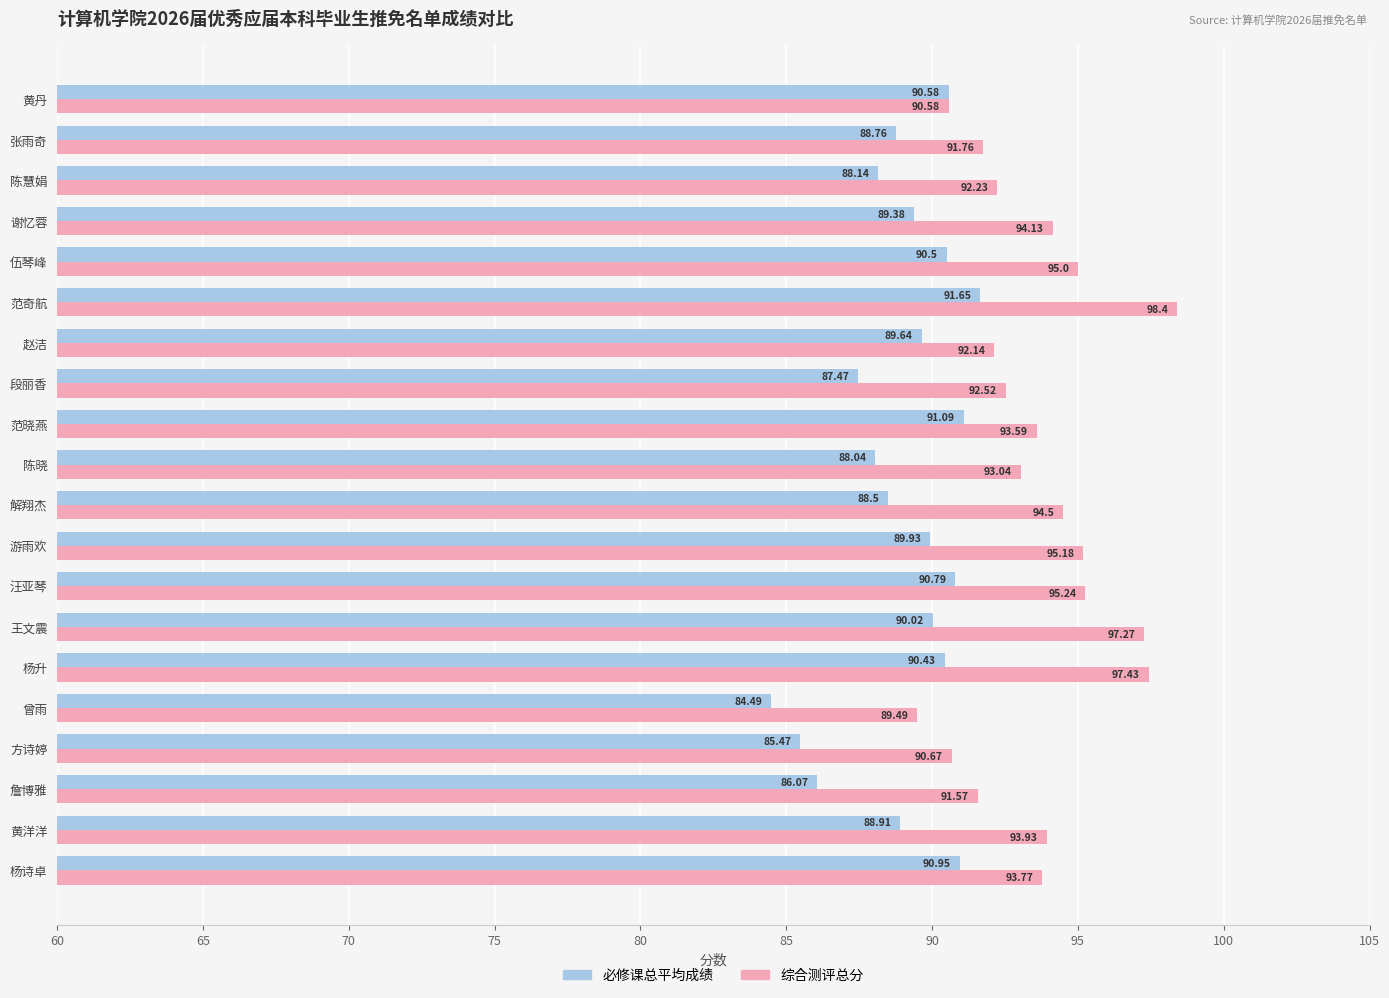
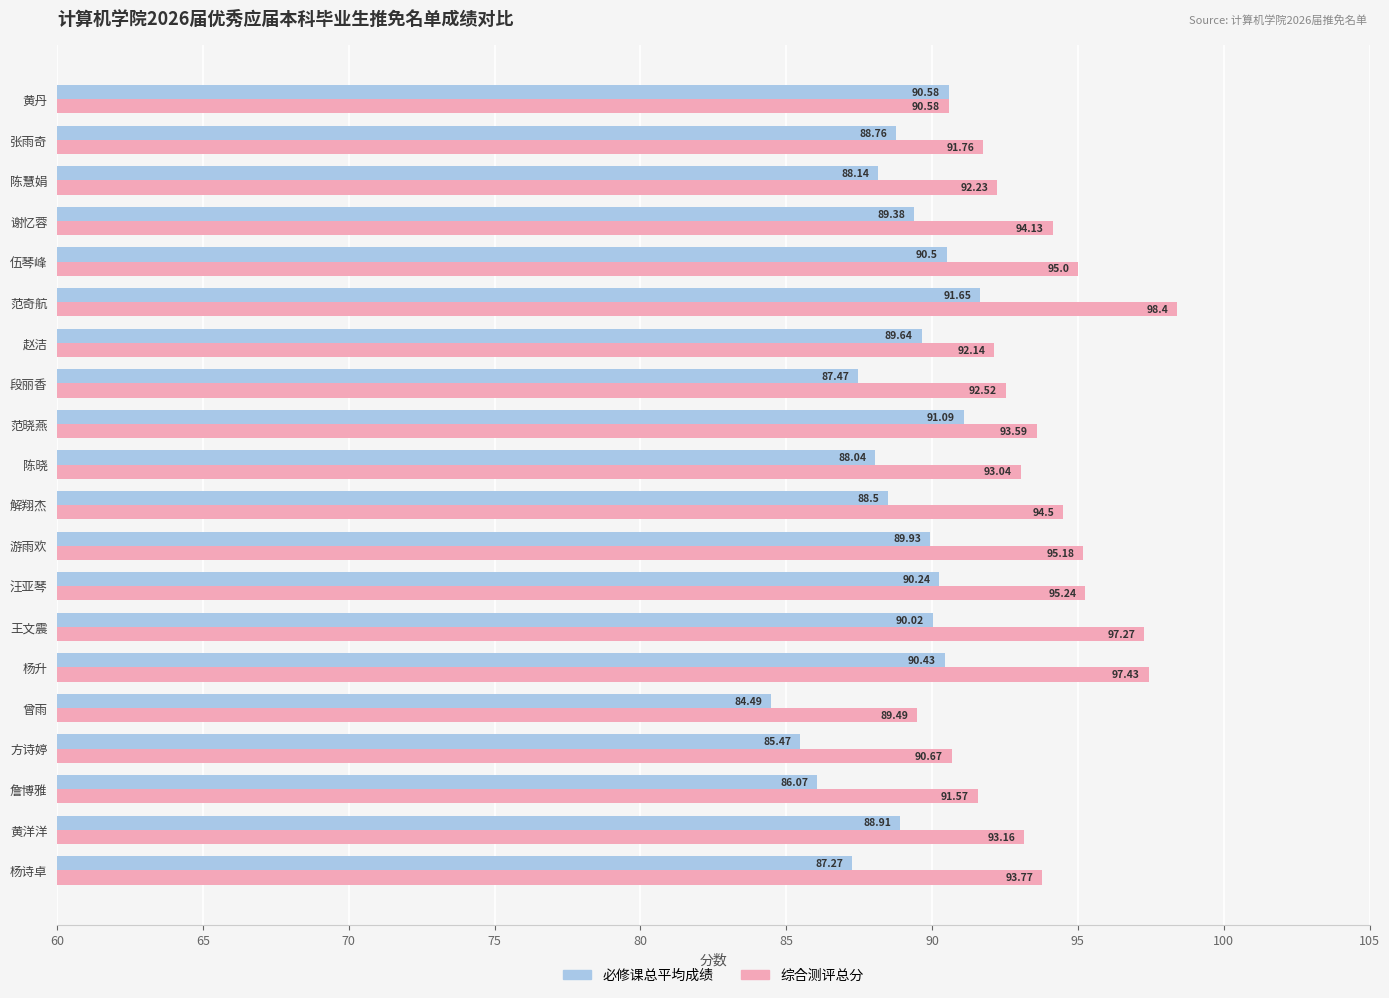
必修课总平均成绩, 汪亚琴: 90.79 -> 90.24
综合测评总分, 黄洋洋: 93.93 -> 93.16
必修课总平均成绩, 杨诗卓: 90.95 -> 87.27
